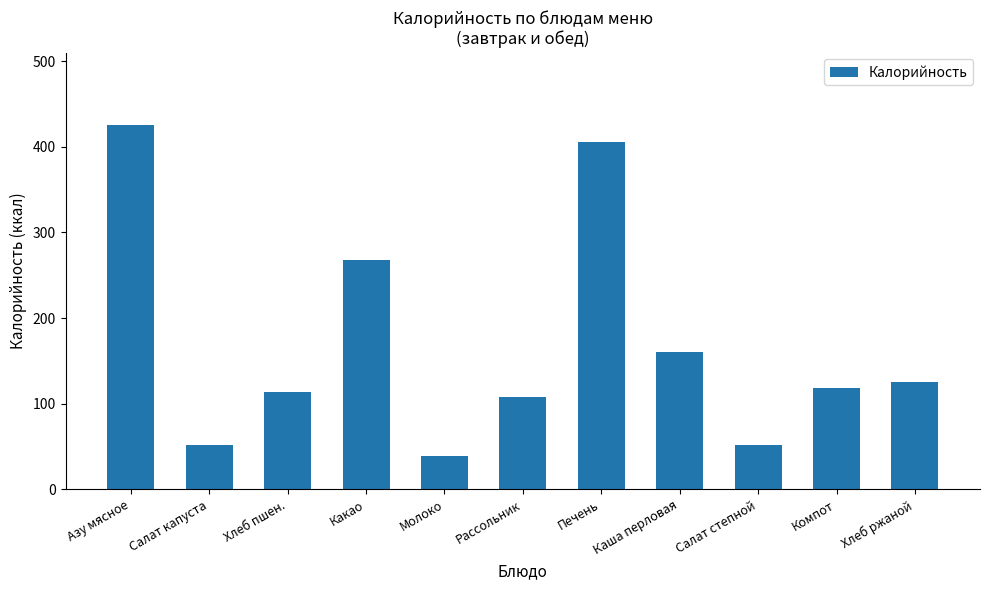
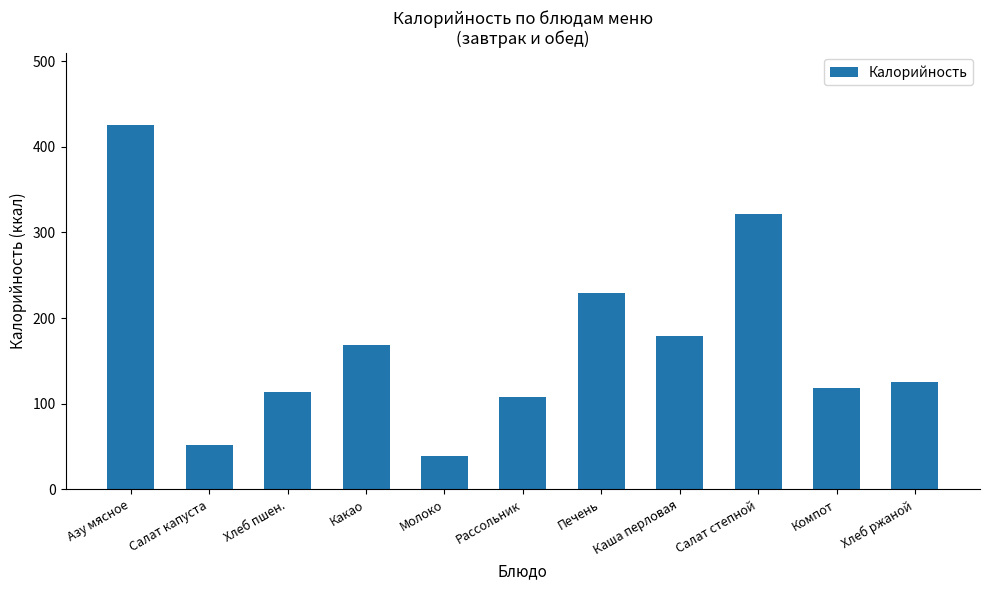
Какао: 270 -> 170
Печень: 410 -> 230
Каша перловая: 160 -> 180
Салат степной: 50 -> 320
